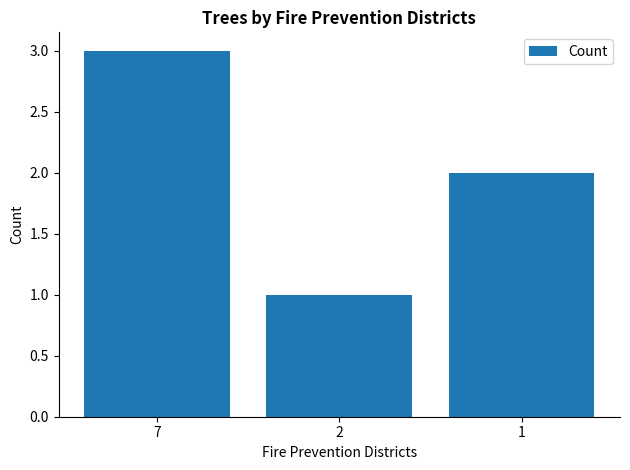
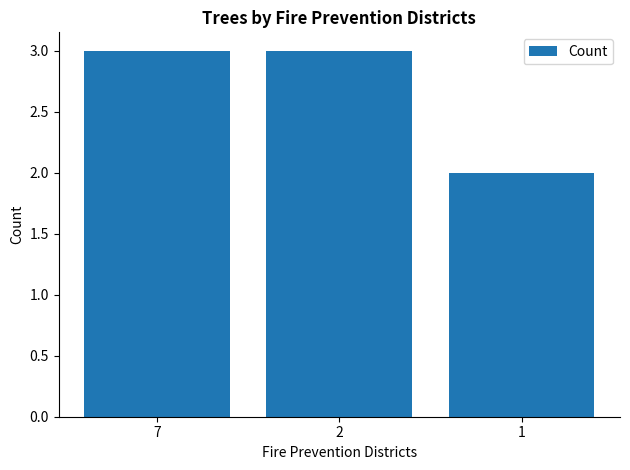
2: 1 -> 3
